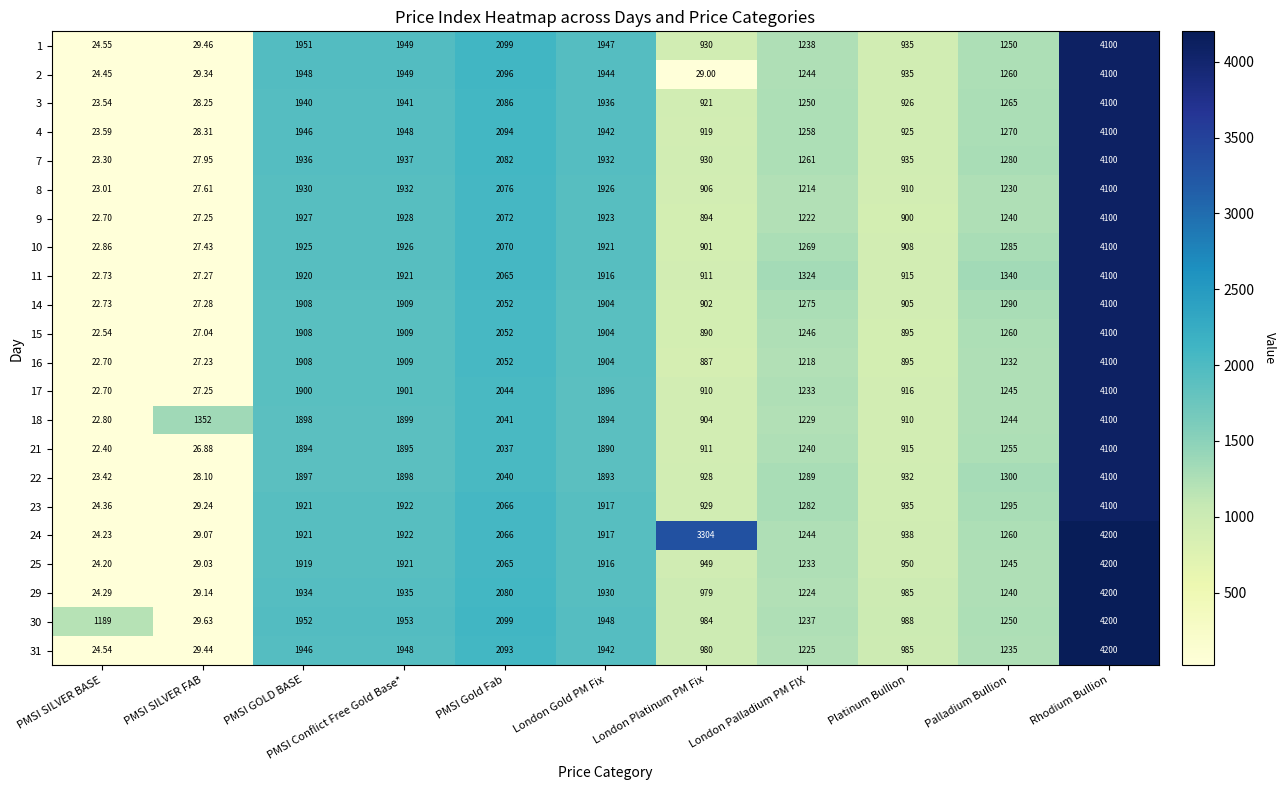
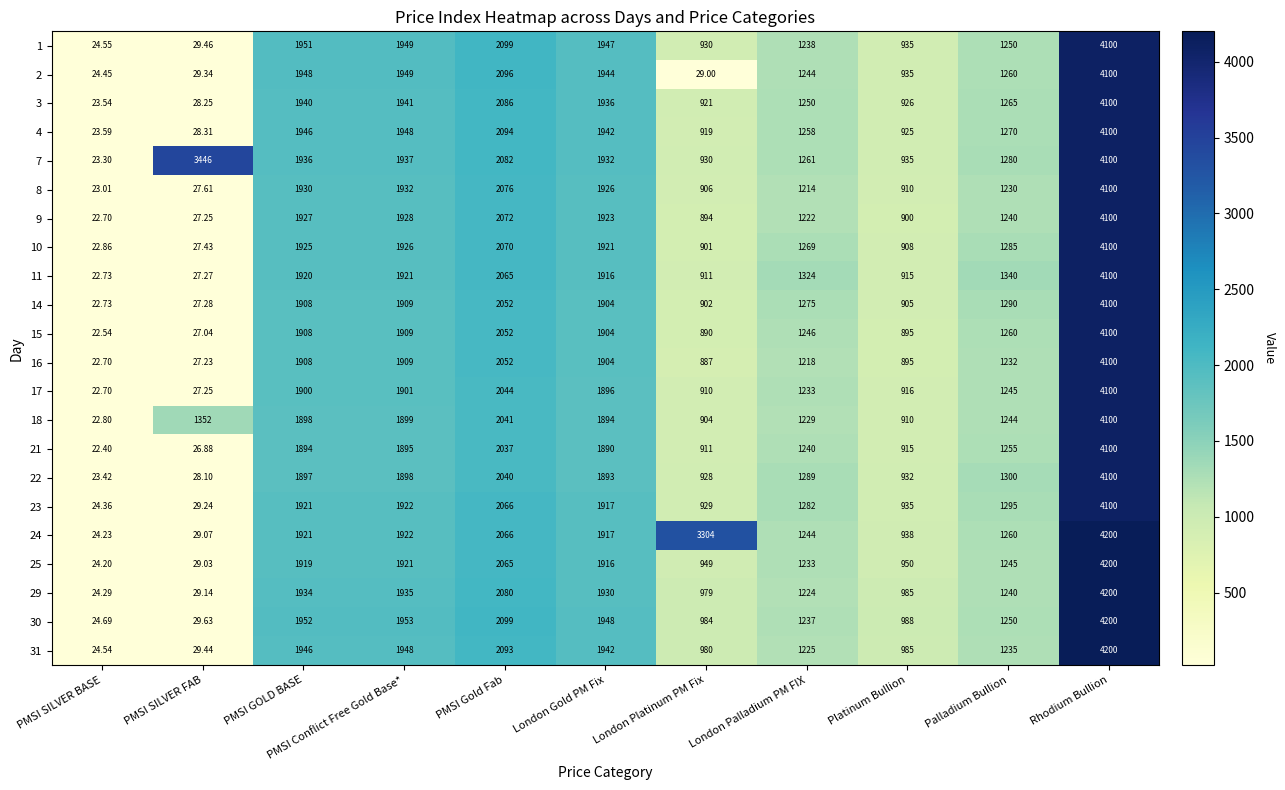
7, PMSI SILVER FAB: 27.95 -> 3446
30, PMSI SILVER BASE: 1189 -> 24.69
